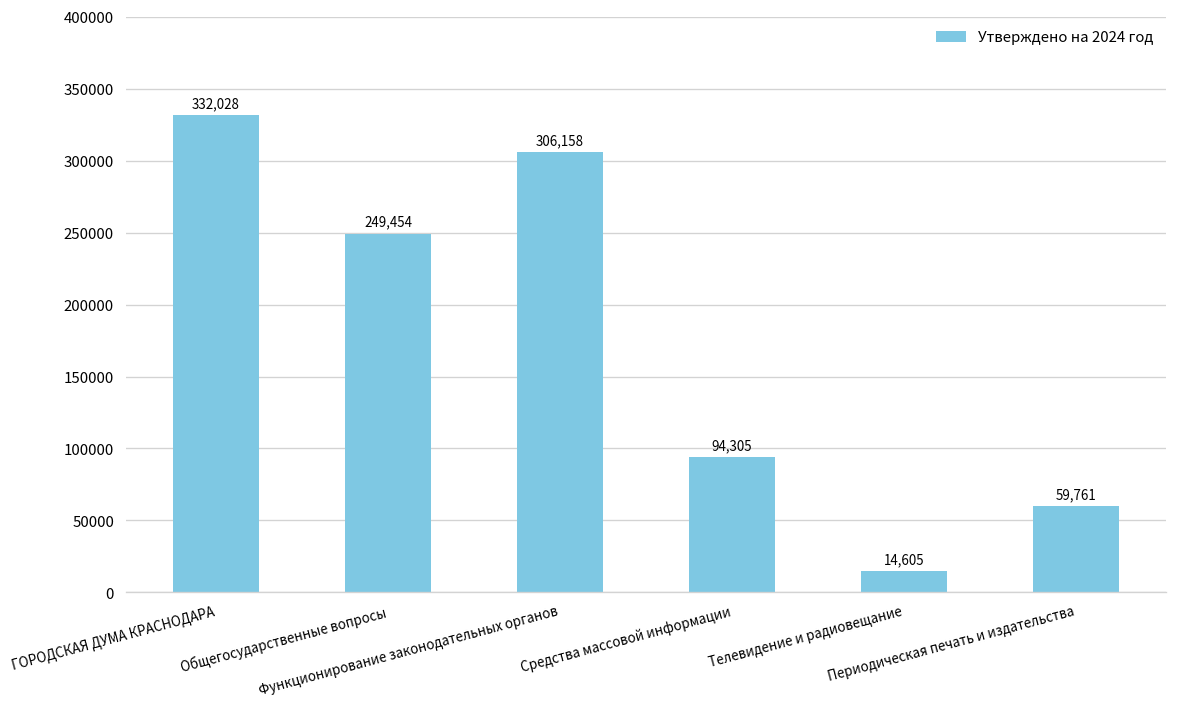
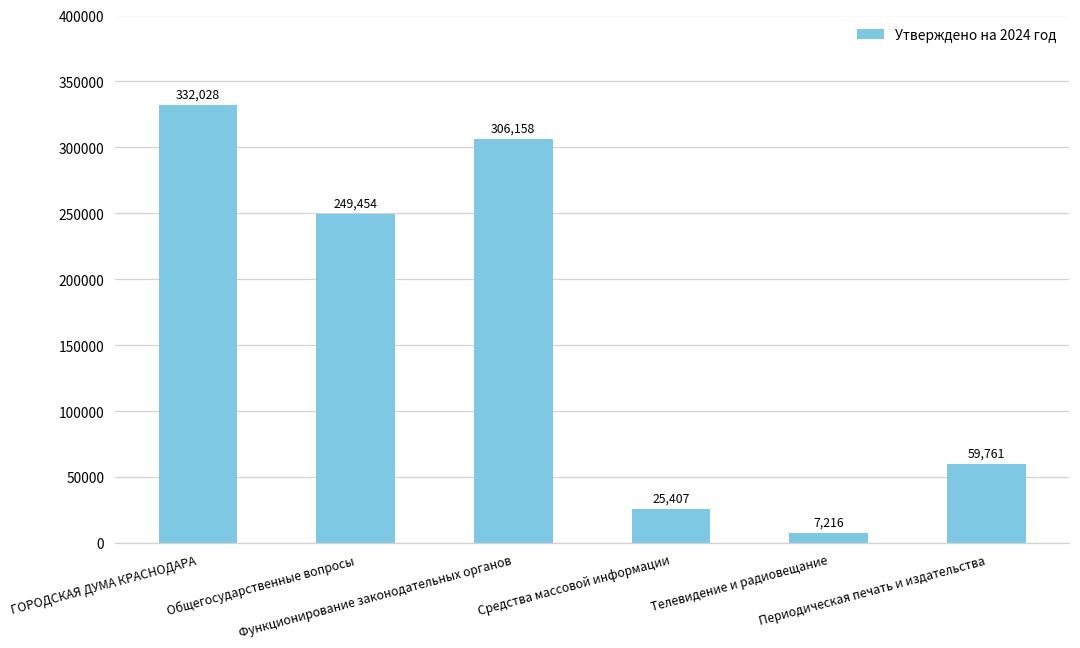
Средства массовой информации: 94,305 -> 25,407
Телевидение и радиовещание: 14,605 -> 7,216
